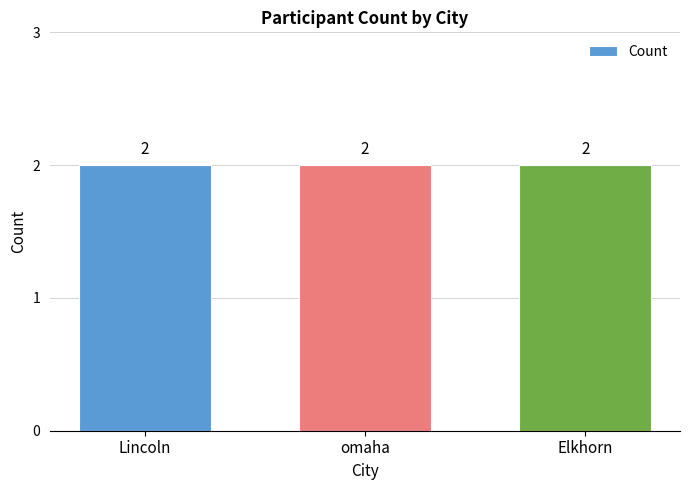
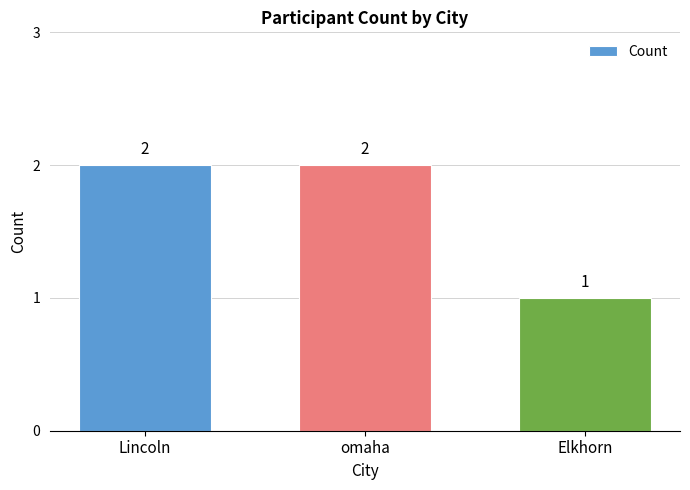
Elkhorn: 2 -> 1
